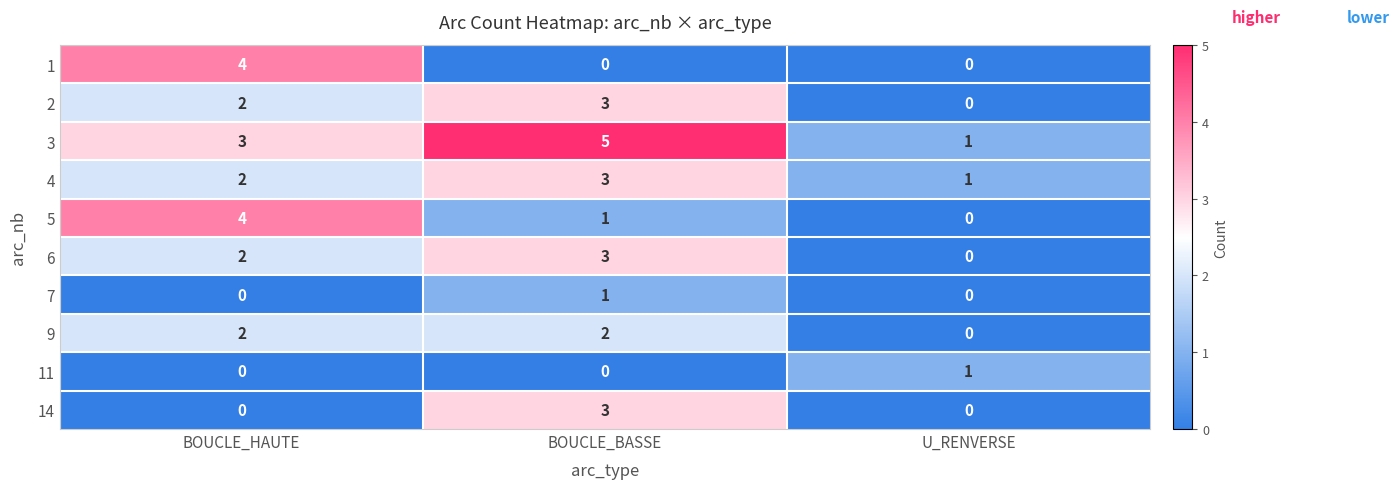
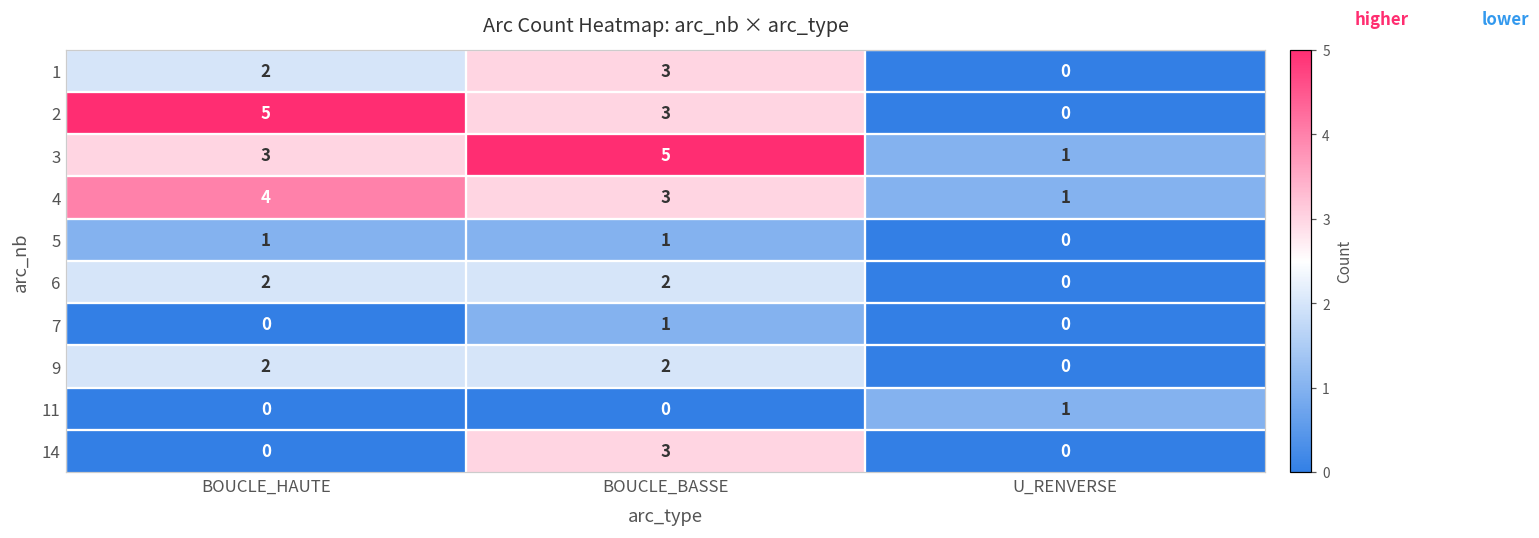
1, BOUCLE_HAUTE: 4 -> 2
1, BOUCLE_BASSE: 0 -> 3
2, BOUCLE_HAUTE: 2 -> 5
4, BOUCLE_HAUTE: 2 -> 4
5, BOUCLE_HAUTE: 4 -> 1
6, BOUCLE_BASSE: 3 -> 2
